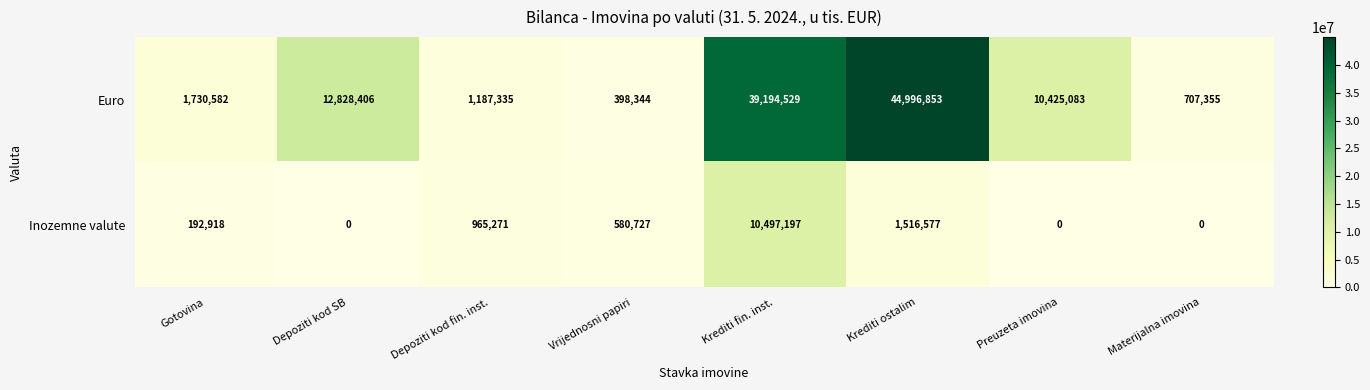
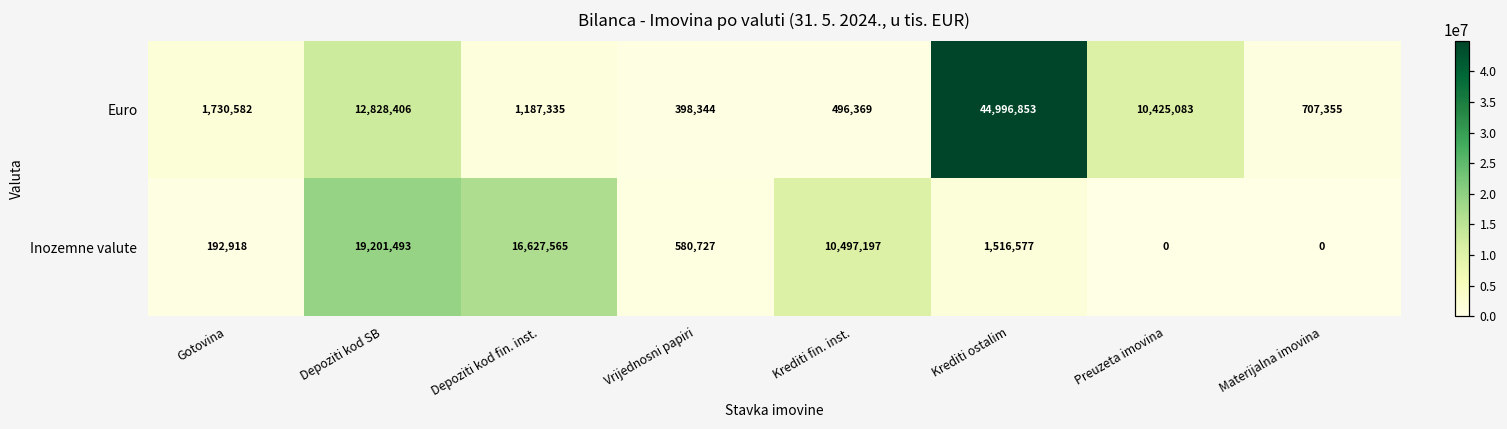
Euro, Krediti fin. inst.: 39,194,529 -> 496,369
Inozemne valute, Depoziti kod SB: 0 -> 19,201,493
Inozemne valute, Depoziti kod fin. inst.: 965,271 -> 16,627,565
